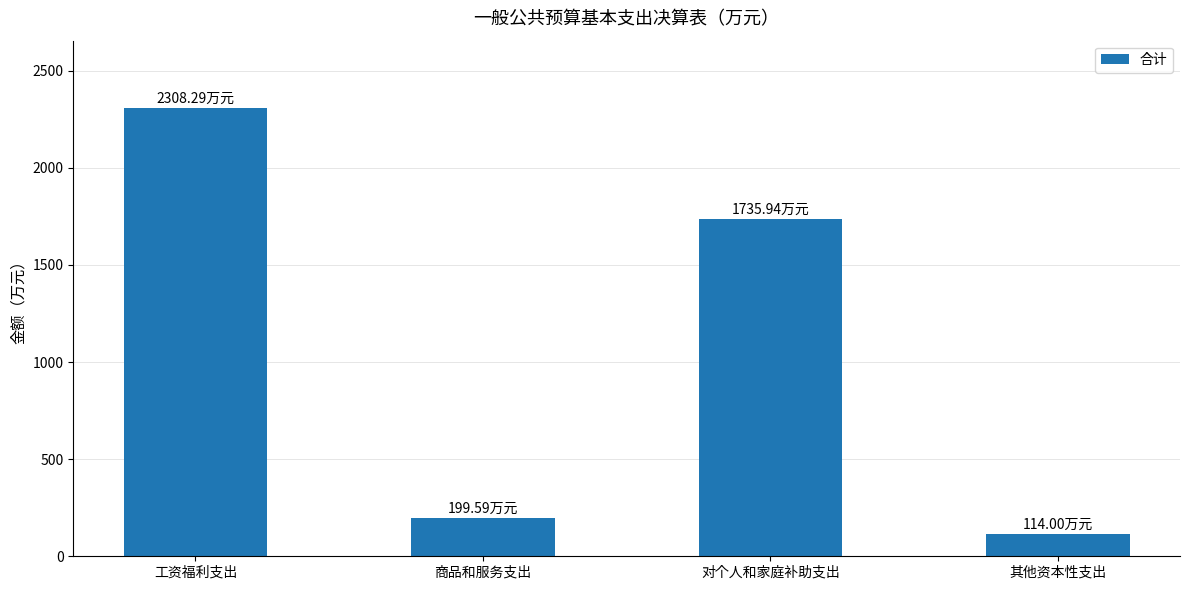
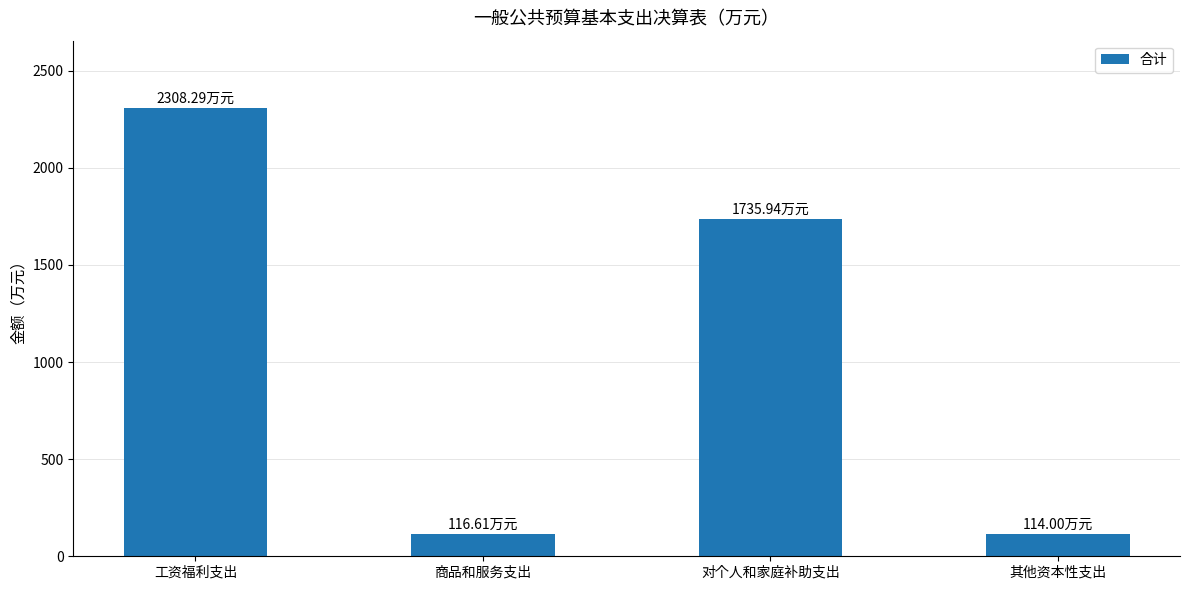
商品和服务支出: 199.59 -> 116.61
